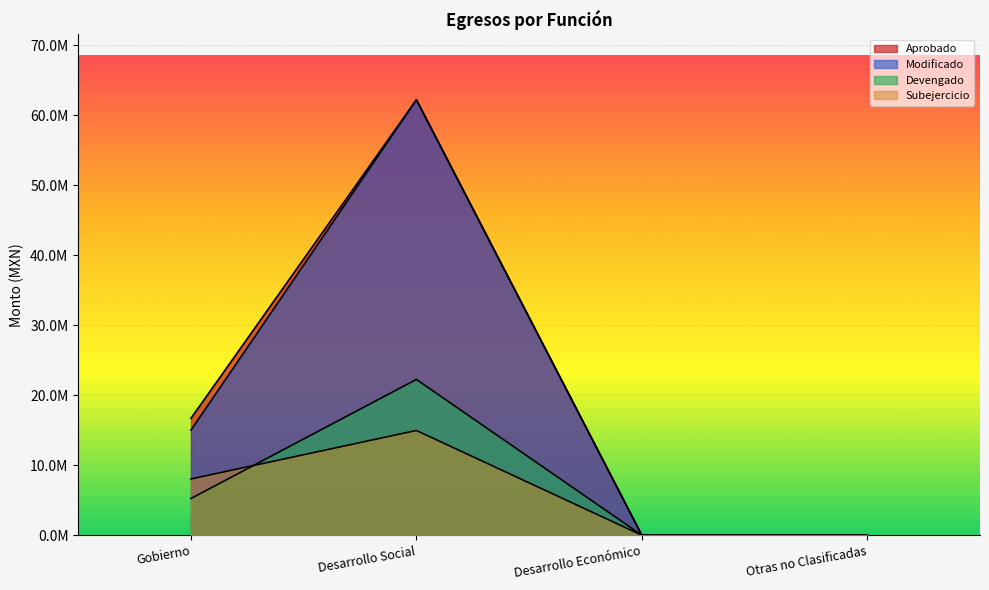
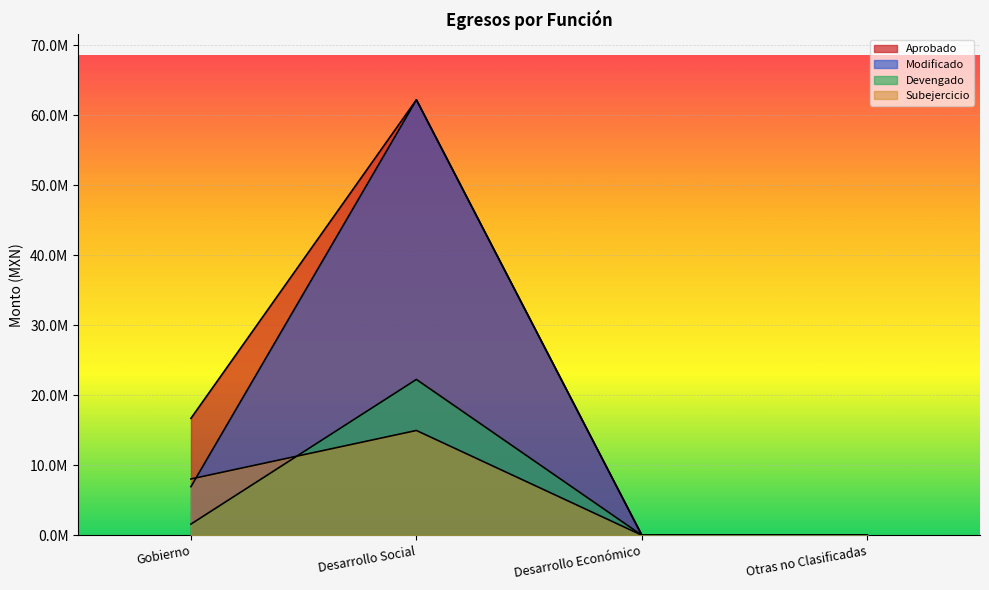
Modificado, Gobierno: 15000000 -> 7000000
Devengado, Gobierno: 5000000 -> 2000000
